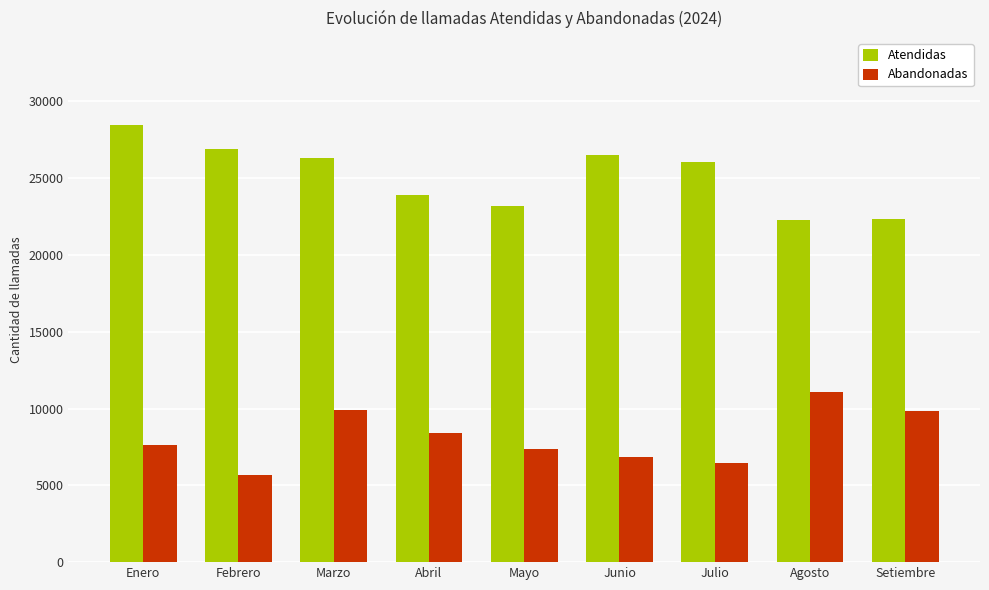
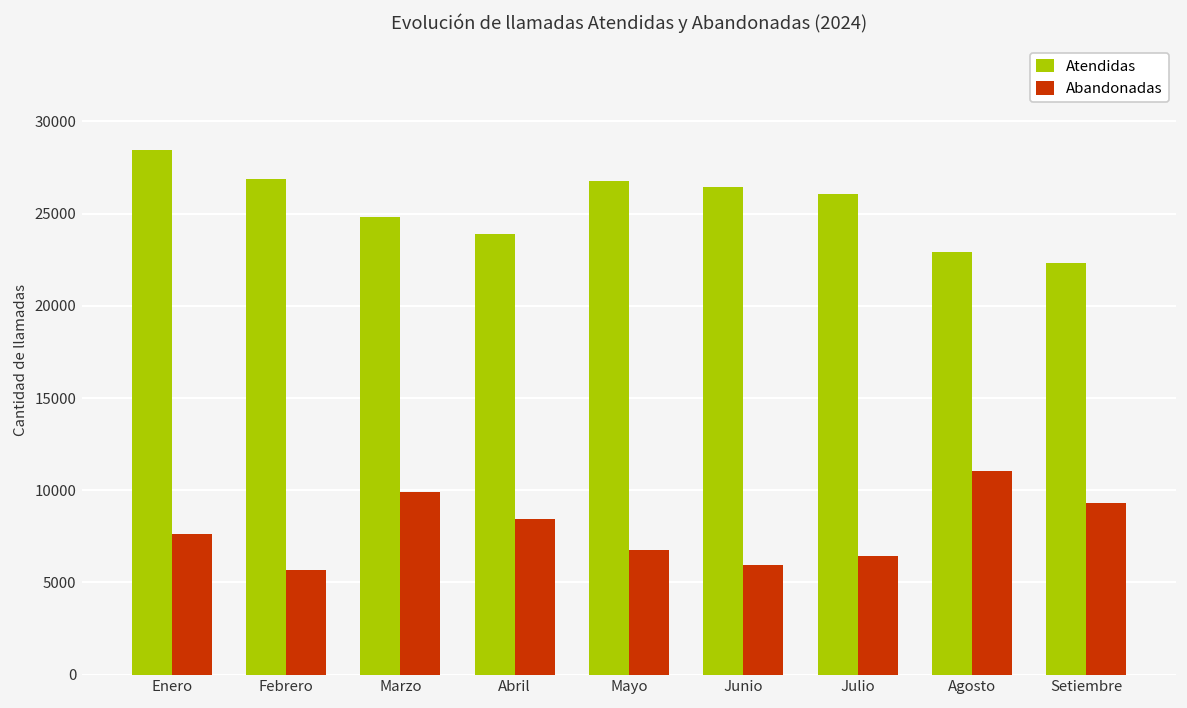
Atendidas, Marzo: 26300 -> 24800
Atendidas, Mayo: 23200 -> 26800
Abandonadas, Mayo: 7400 -> 6800
Abandonadas, Junio: 6900 -> 6000
Atendidas, Agosto: 22200 -> 22900
Abandonadas, Setiembre: 9800 -> 9300
